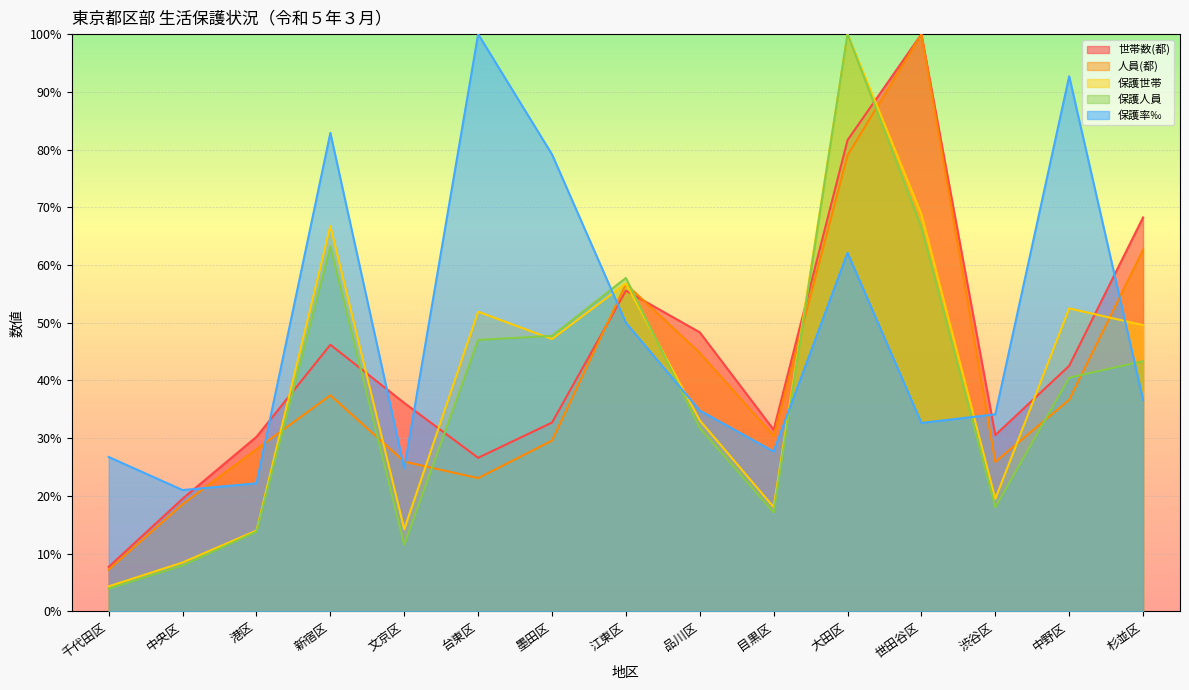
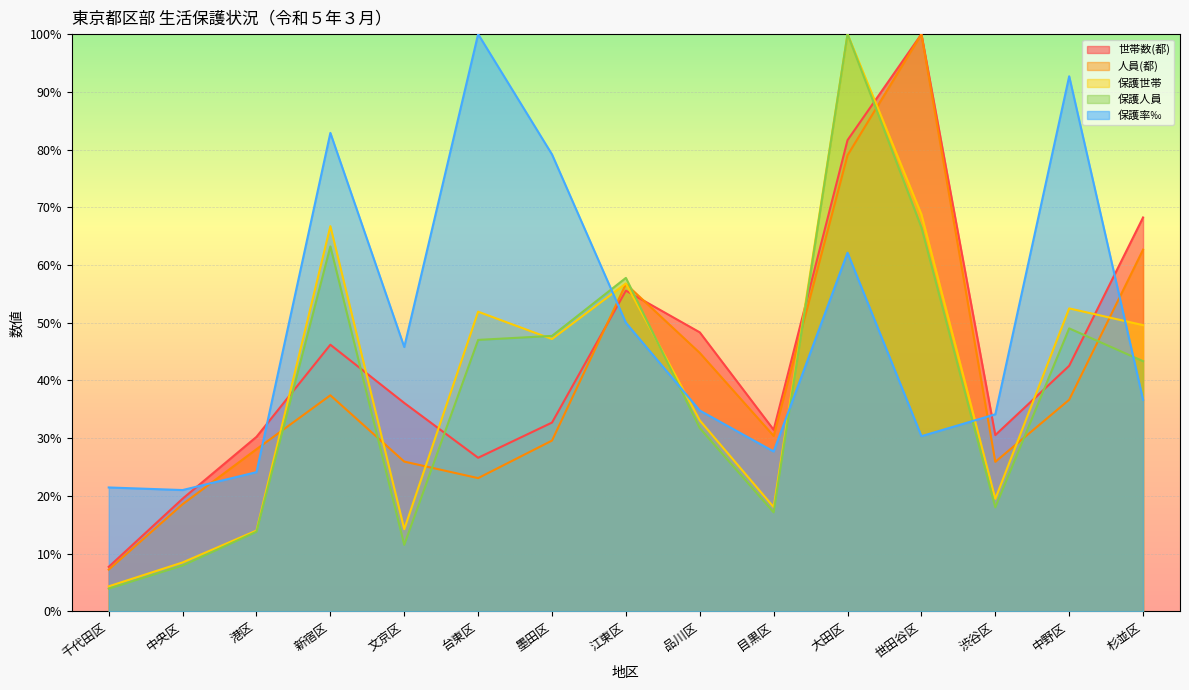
保護率‰, 千代田区: 27% -> 21%
保護率‰, 港区: 22% -> 24%
保護率‰, 文京区: 25% -> 46%
保護率‰, 世田谷区: 33% -> 30%
保護人員, 中野区: 40% -> 49%
